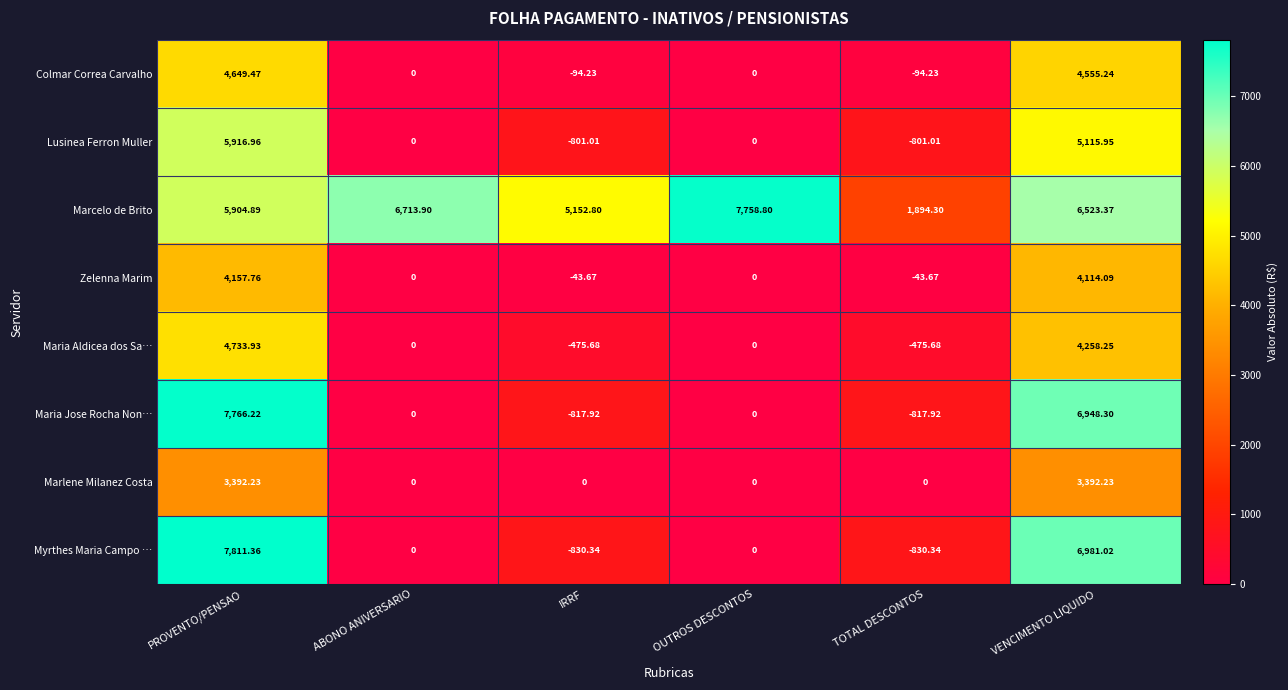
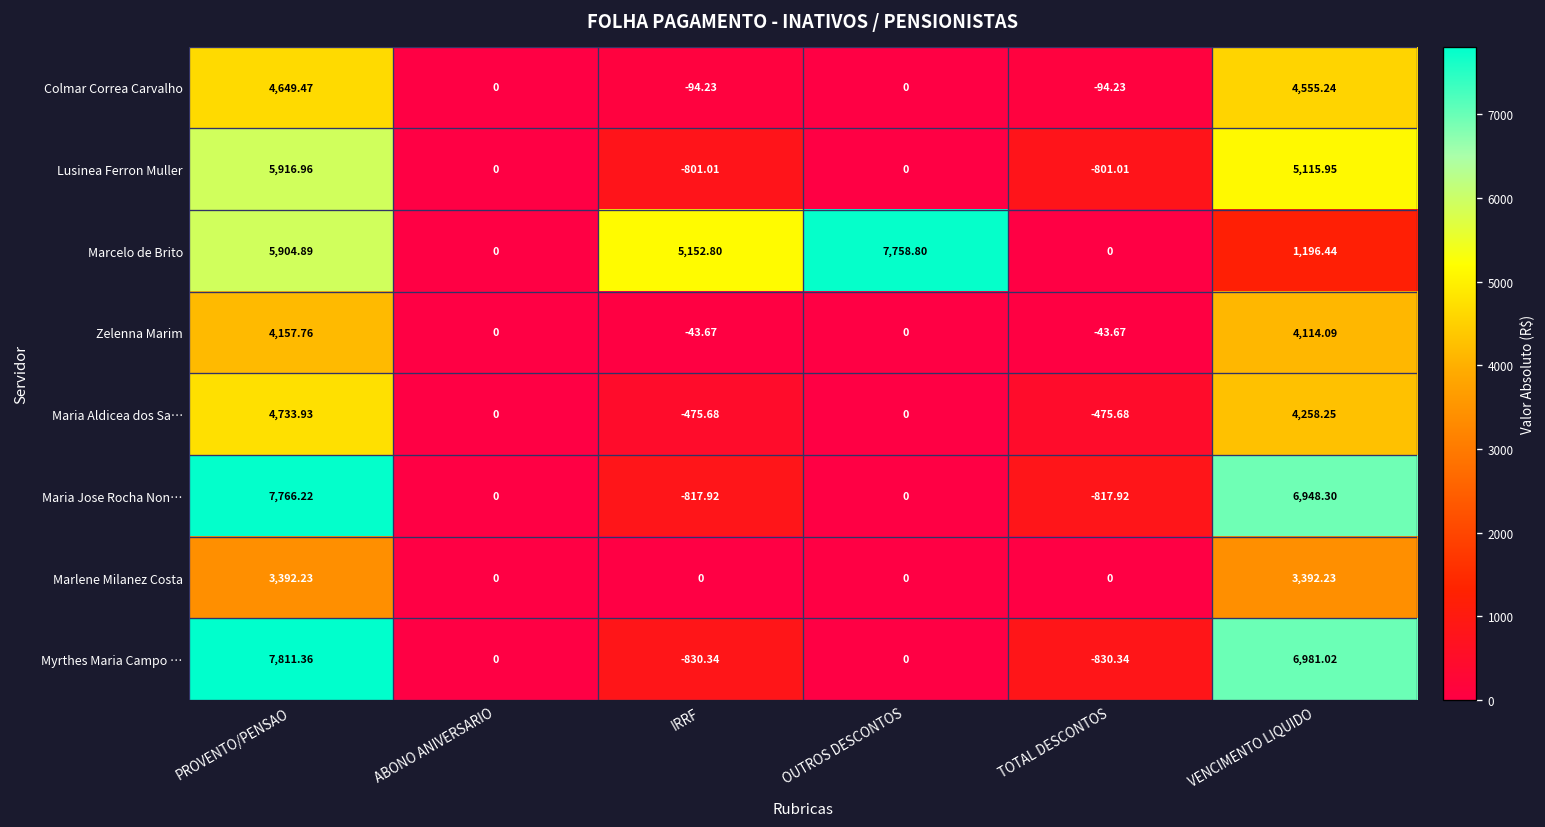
Marcelo de Brito, ABONO ANIVERSARIO: 6,713.90 -> 0
Marcelo de Brito, TOTAL DESCONTOS: 1,894.30 -> 0
Marcelo de Brito, VENCIMENTO LIQUIDO: 6,523.37 -> 1,196.44
